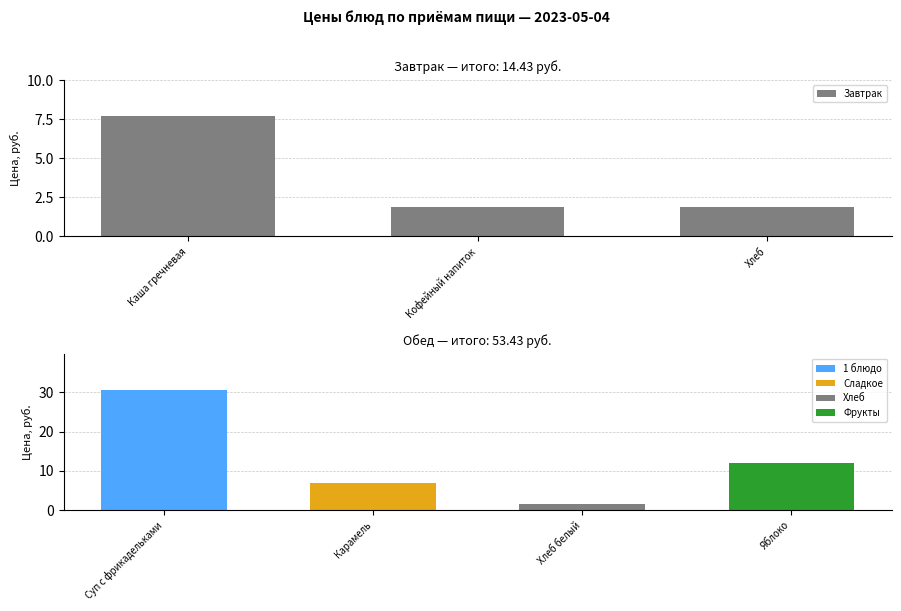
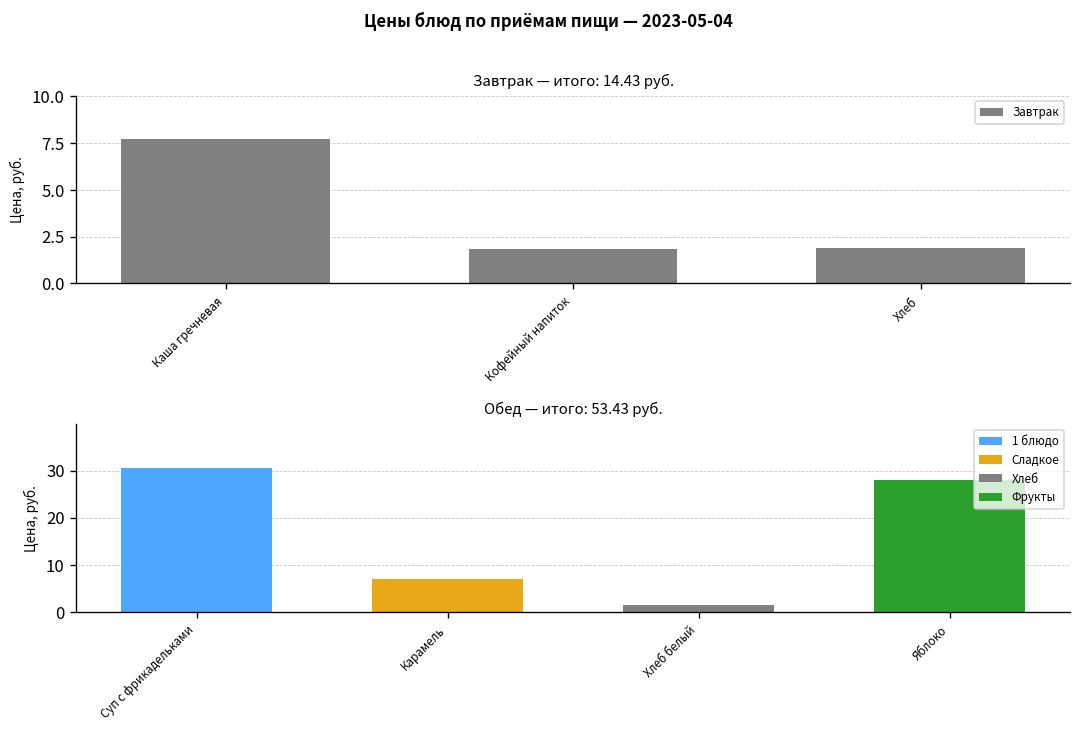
Обед — итого: 53.43 руб., Яблоко: 12 -> 28
